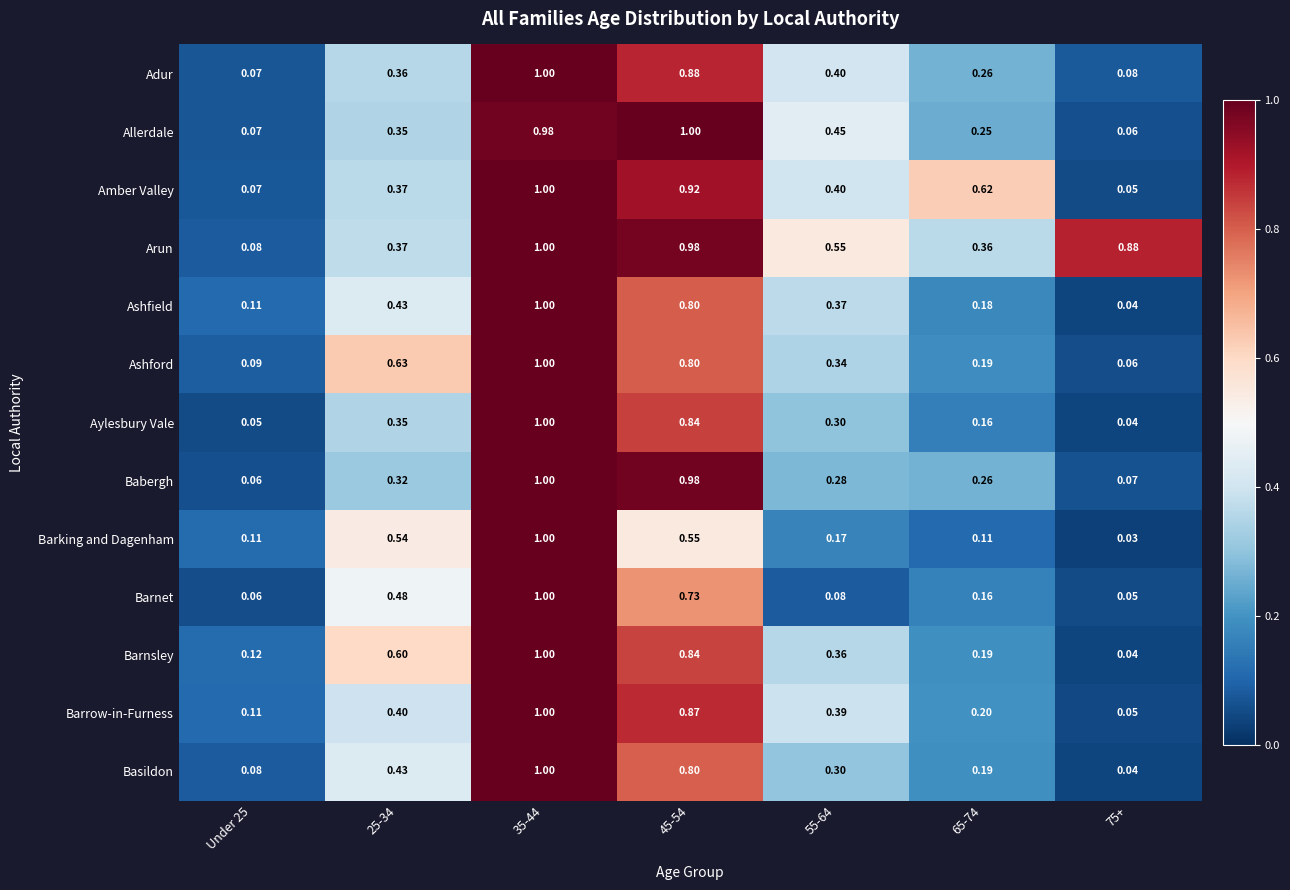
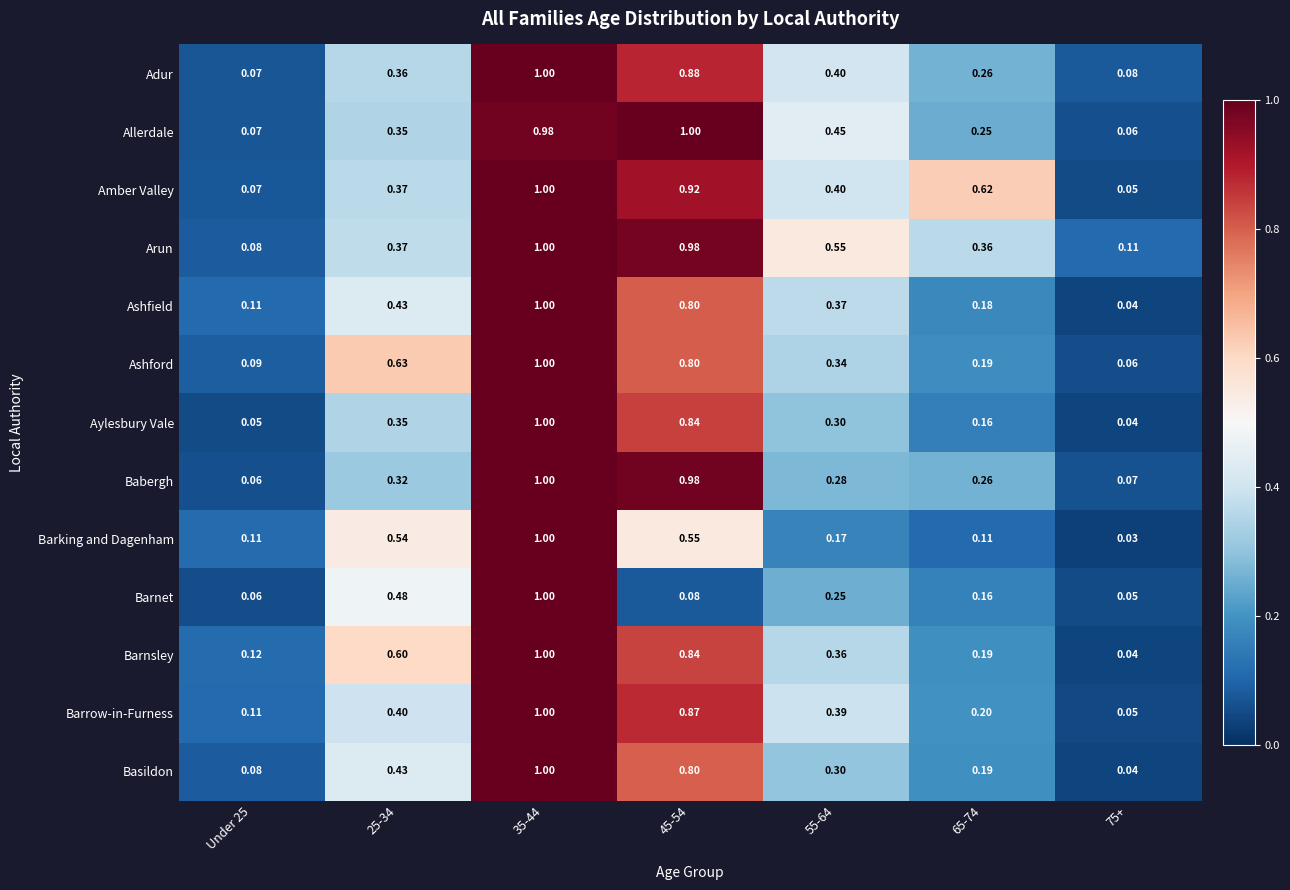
Arun, 75+: 0.88 -> 0.11
Barnet, 45-54: 0.73 -> 0.08
Barnet, 55-64: 0.08 -> 0.25
